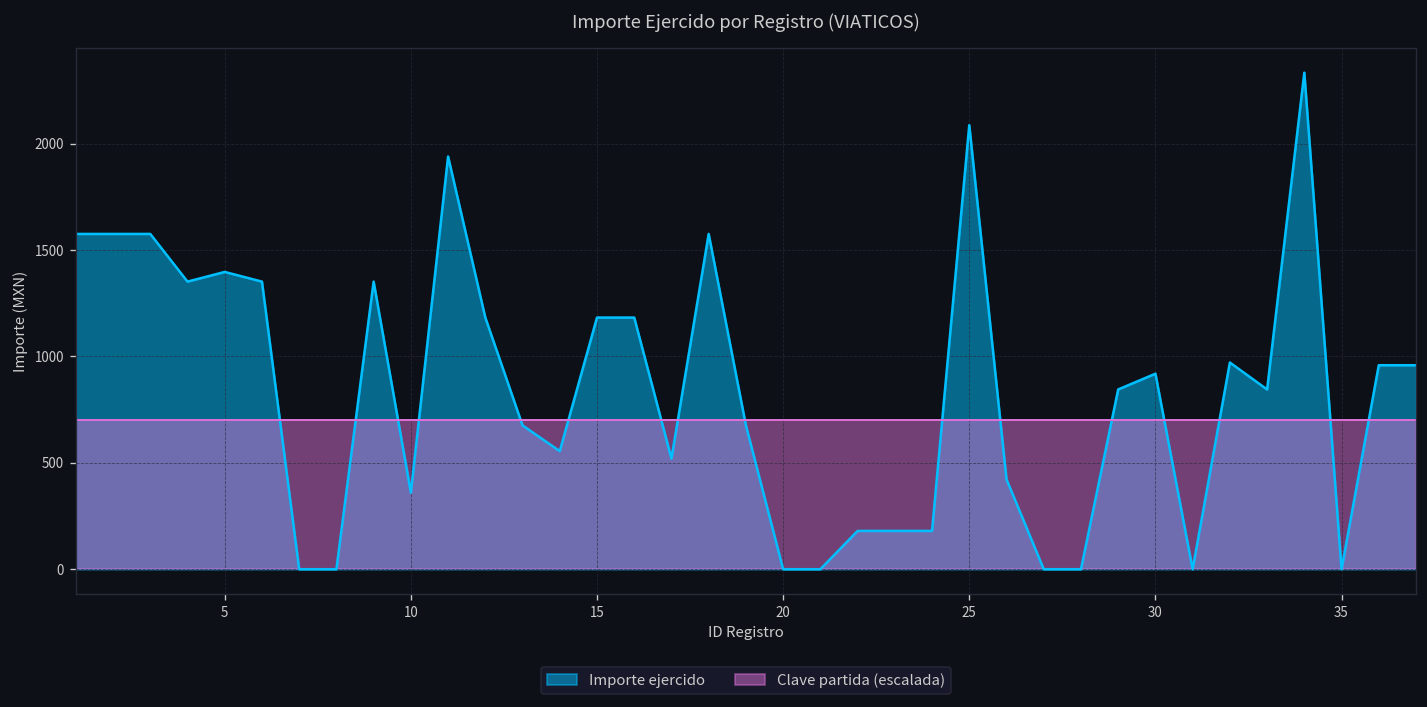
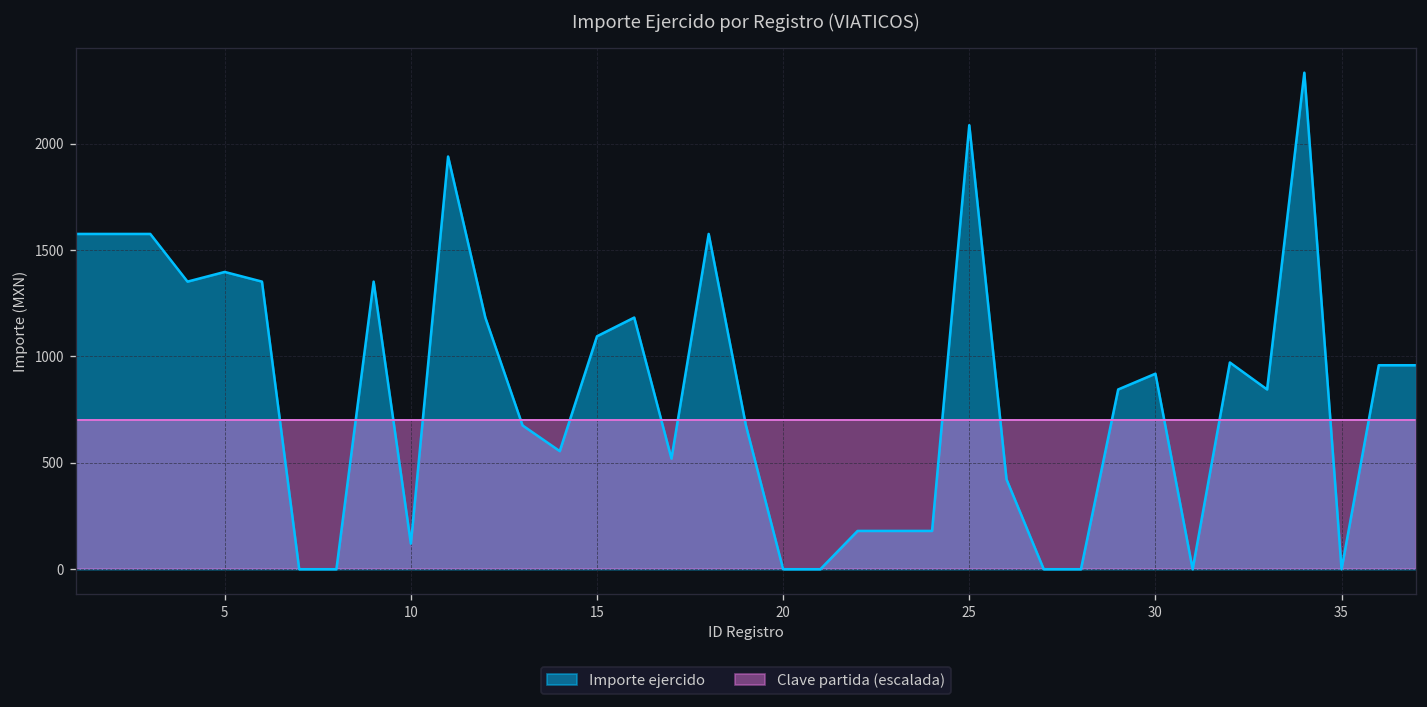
Importe ejercido, 10: 360 -> 120
Importe ejercido, 15: 1180 -> 1090
